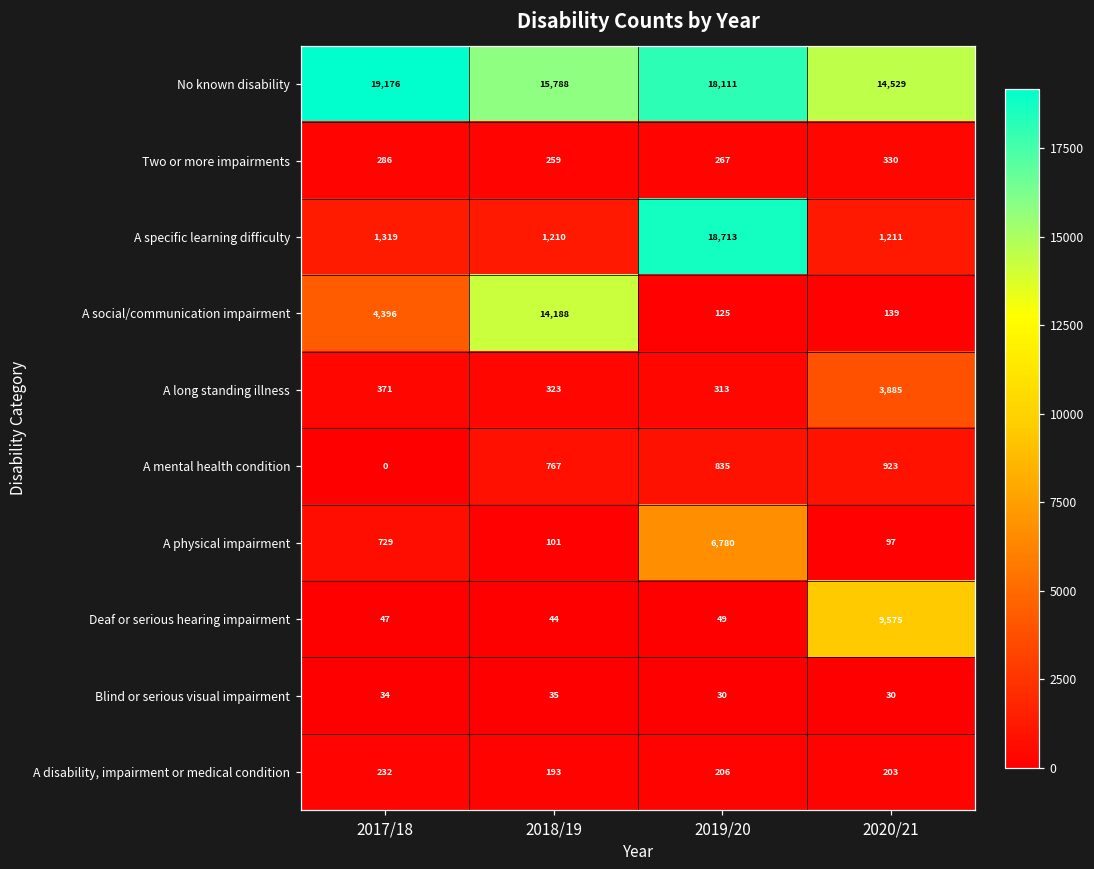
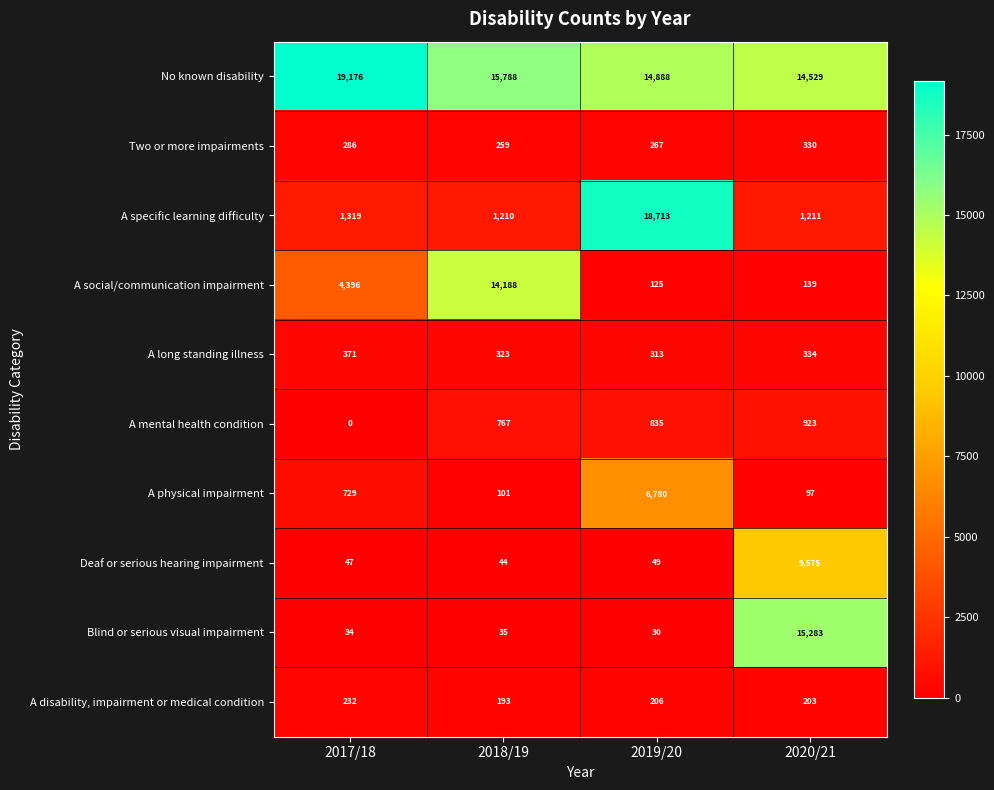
No known disability, 2019/20: 18,111 -> 14,888
A long standing illness, 2020/21: 3,885 -> 334
Blind or serious visual impairment, 2020/21: 30 -> 15,283
